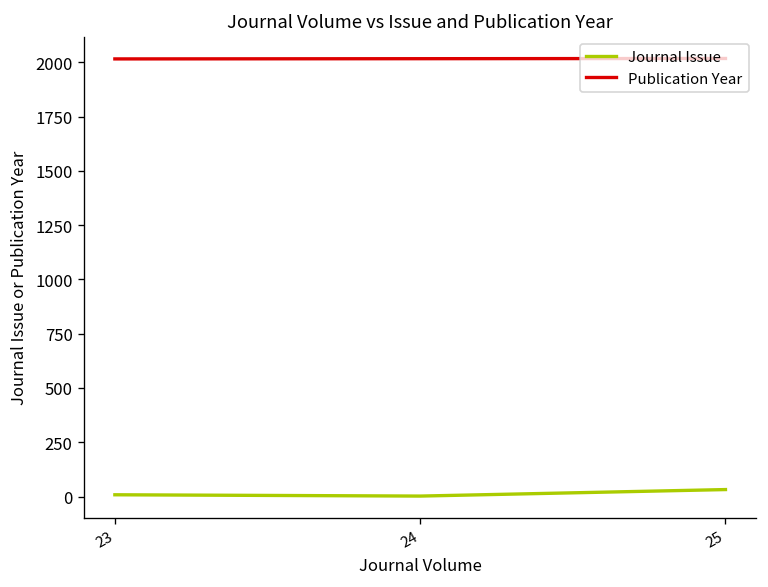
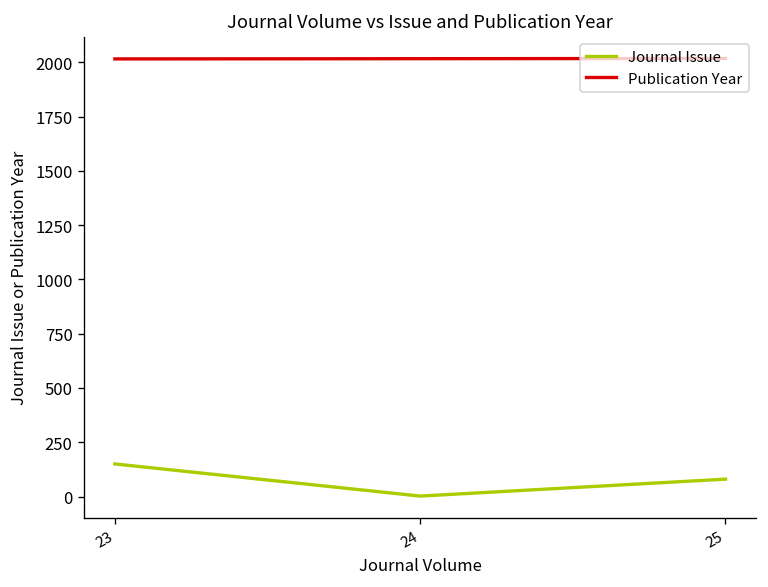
Journal Issue, 23: 10 -> 150
Journal Issue, 25: 30 -> 80
